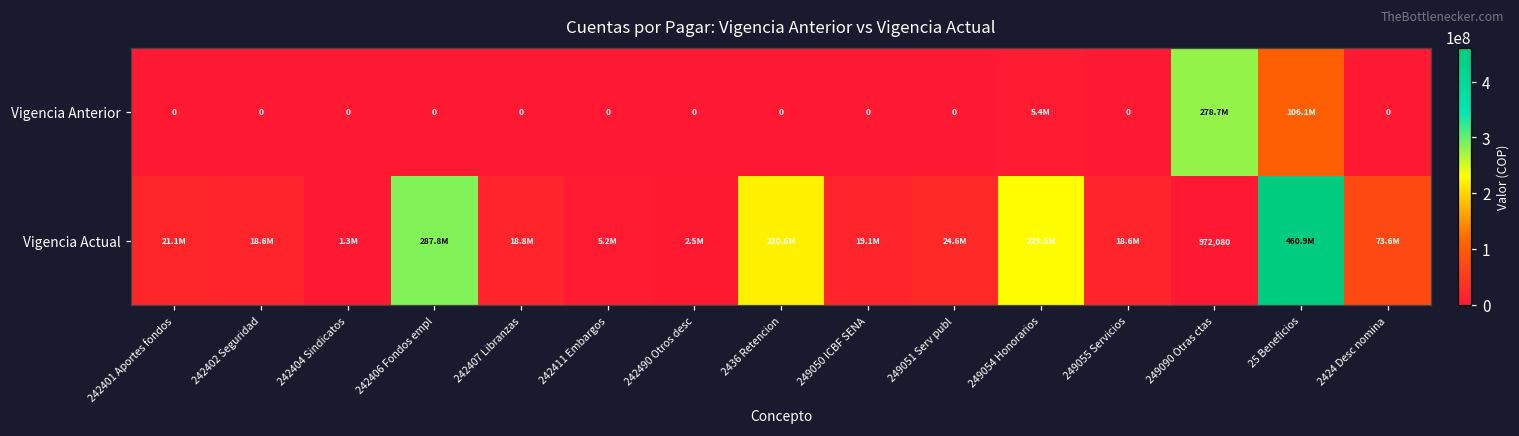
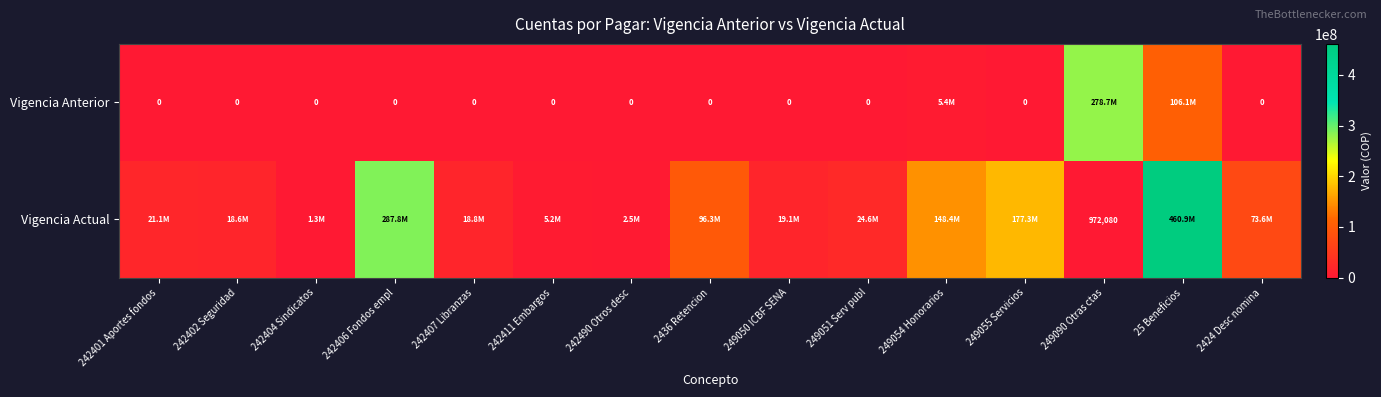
Vigencia Actual, 2436 Retencion: 220.6M -> 96.3M
Vigencia Actual, 249054 Honorarios: 229.5M -> 148.4M
Vigencia Actual, 249055 Servicios: 18.6M -> 177.3M
